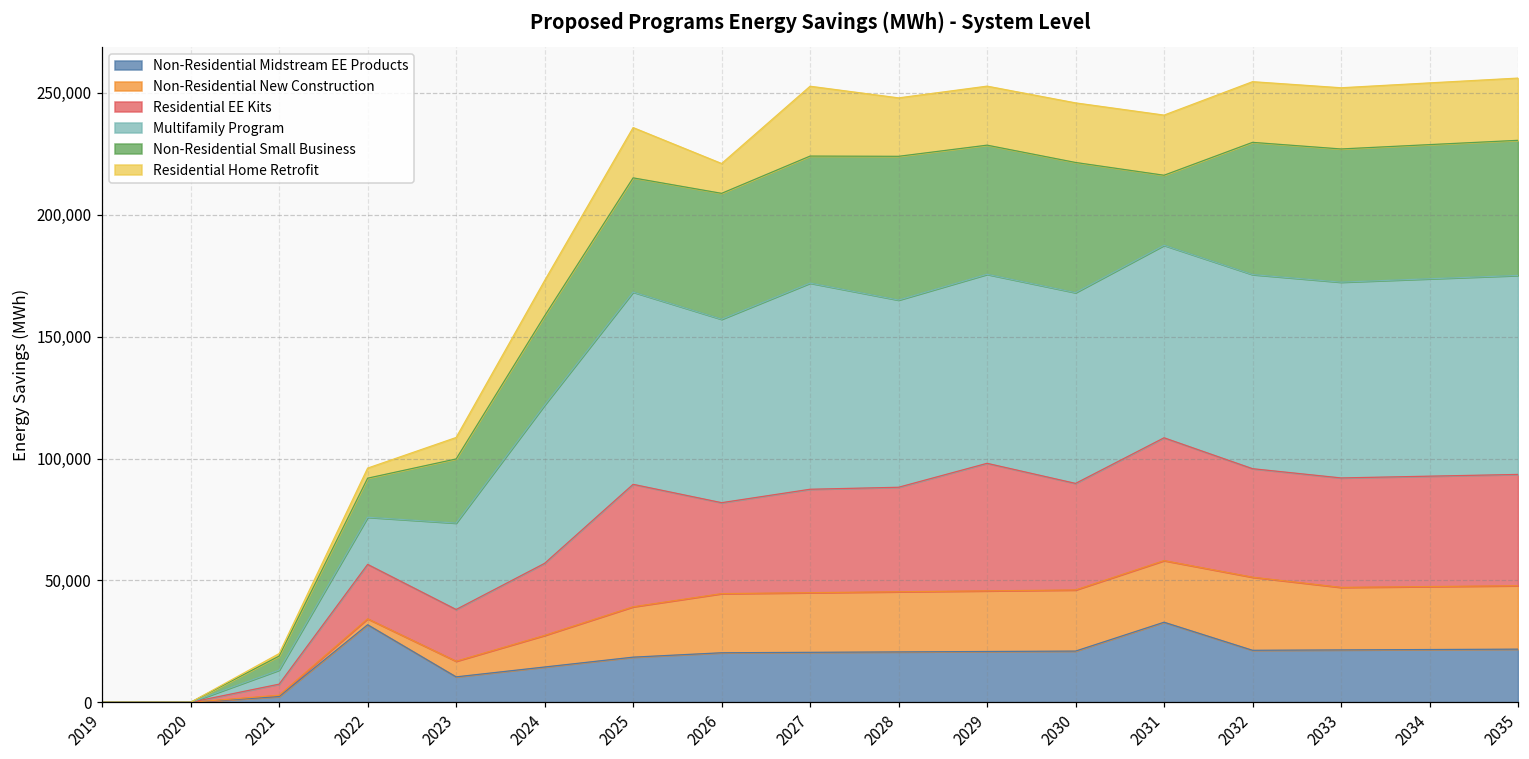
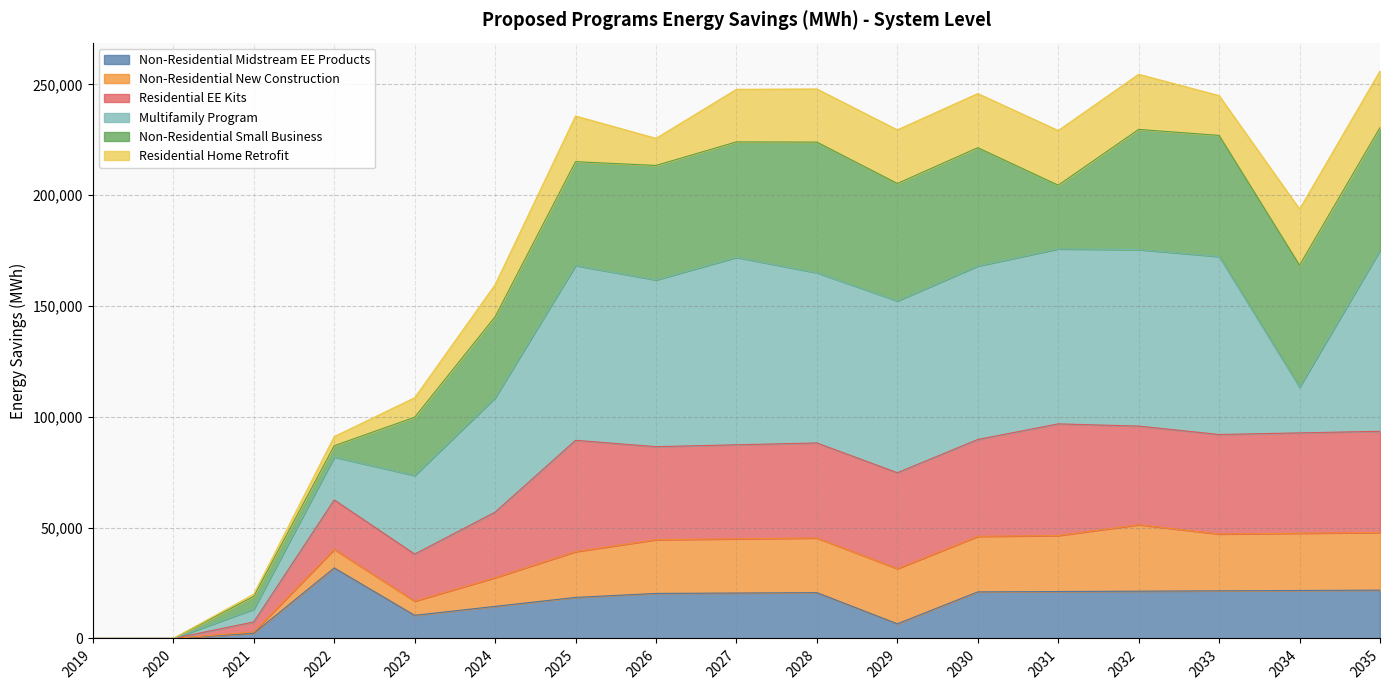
Non-Residential New Construction, 2022: 2,000 -> 8,000
Non-Residential Small Business, 2022: 16,000 -> 5,000
Multifamily Program, 2024: 65,000 -> 52,000
Residential EE Kits, 2026: 37,000 -> 42,000
Residential Home Retrofit, 2027: 29,000 -> 24,000
Non-Residential Midstream EE Products, 2029: 21,000 -> 7,000
Residential EE Kits, 2029: 52,000 -> 43,000
Non-Residential Midstream EE Products, 2031: 33,000 -> 21,000
Residential Home Retrofit, 2033: 25,000 -> 18,000
Multifamily Program, 2034: 81,000 -> 21,000
